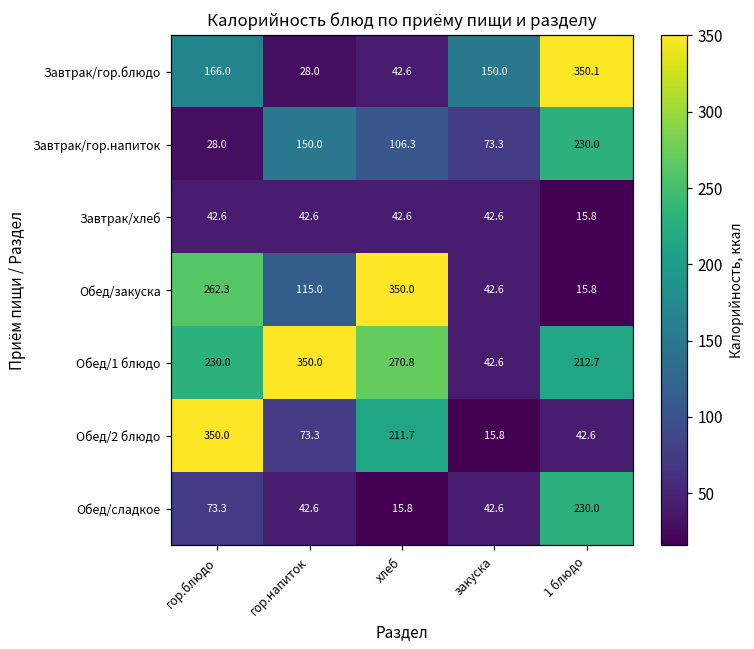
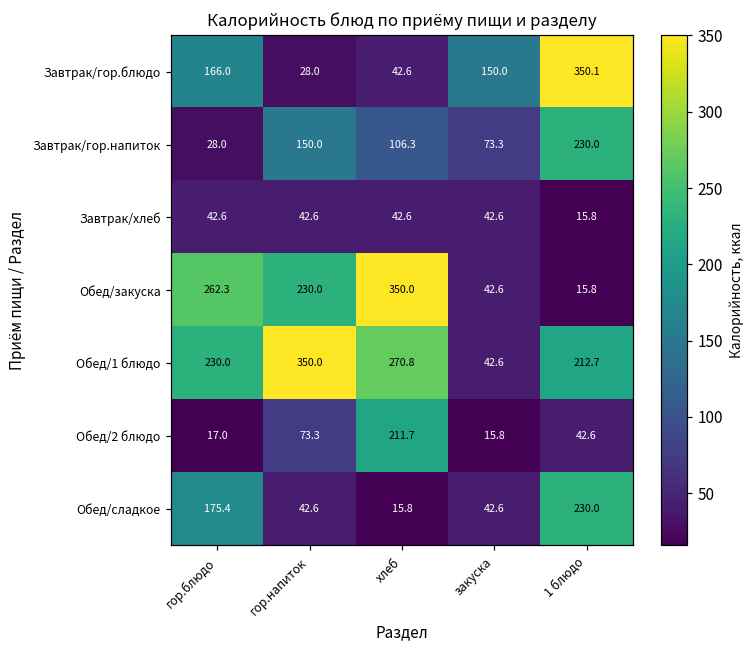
Обед/закуска, гор.напиток: 115.0 -> 230.0
Обед/2 блюдо, гор.блюдо: 350.0 -> 17.0
Обед/сладкое, гор.блюдо: 73.3 -> 175.4
